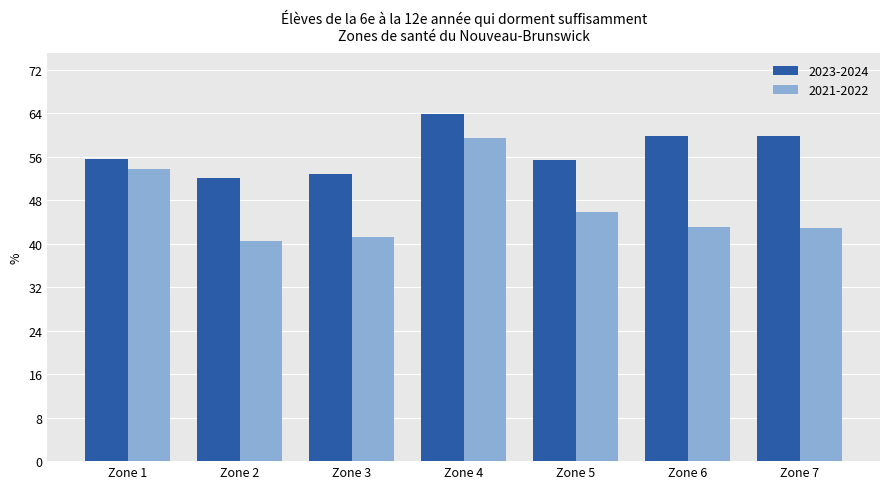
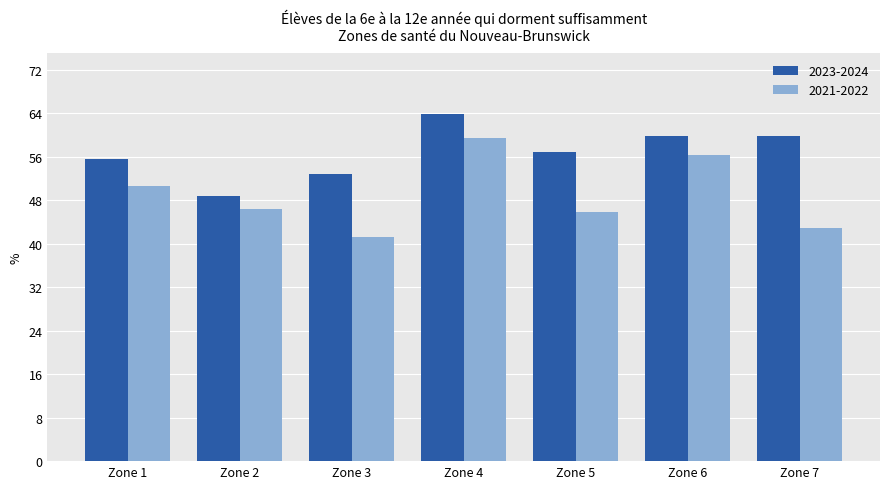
2021-2022, Zone 1: 54 -> 51
2023-2024, Zone 2: 52 -> 49
2021-2022, Zone 2: 40 -> 46
2023-2024, Zone 5: 55 -> 57
2021-2022, Zone 6: 43 -> 56
